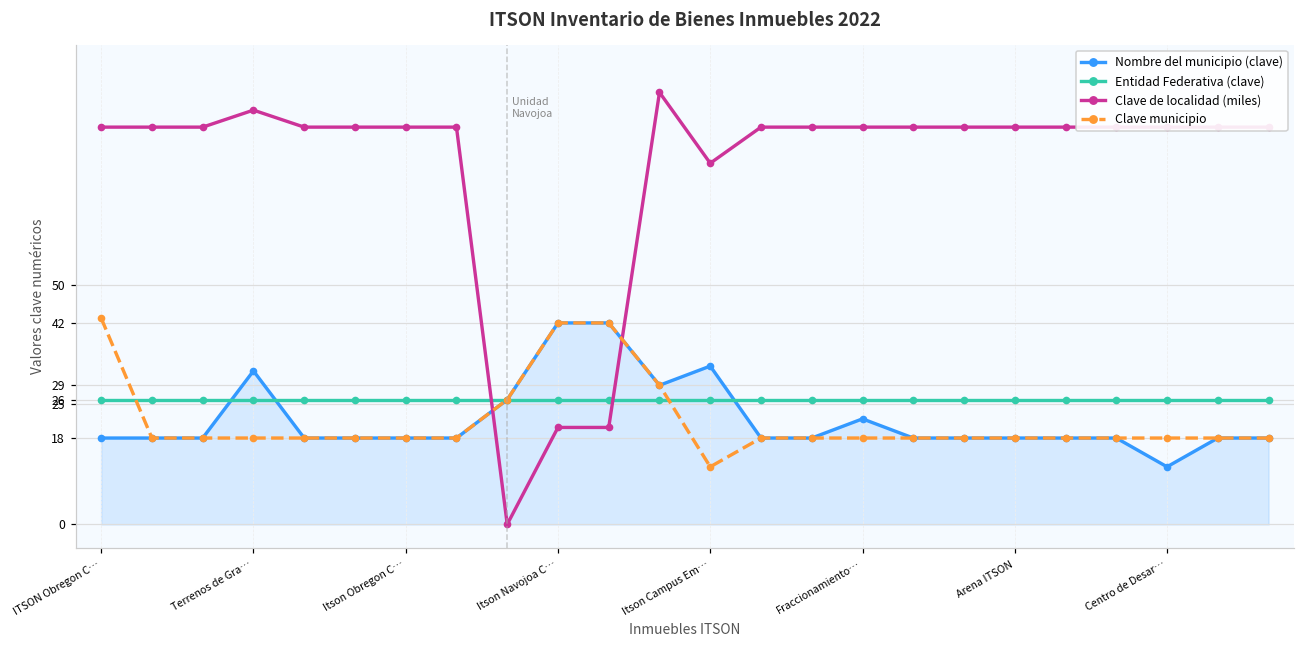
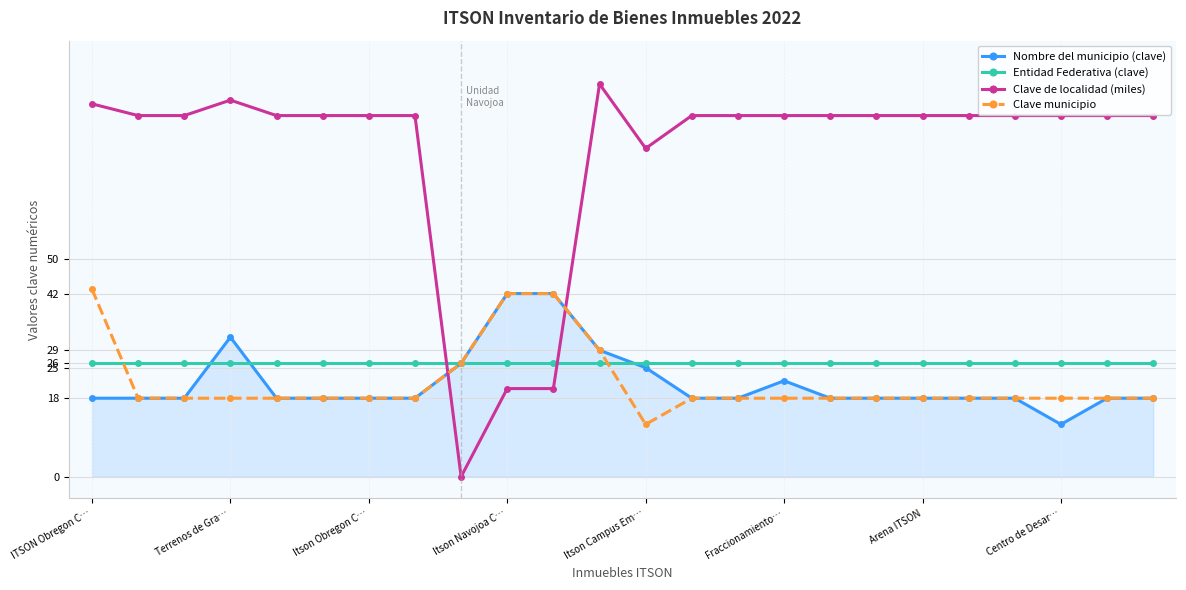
Clave de localidad (miles), ITSON Obregon C…: 83 -> 86
Nombre del municipio (clave), Itson Campus Em…: 33 -> 25
